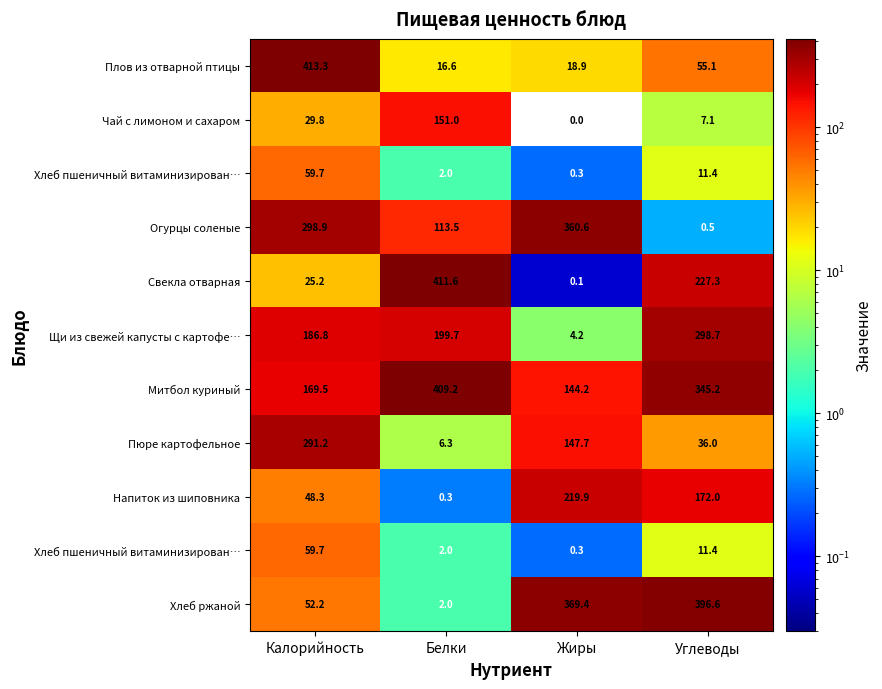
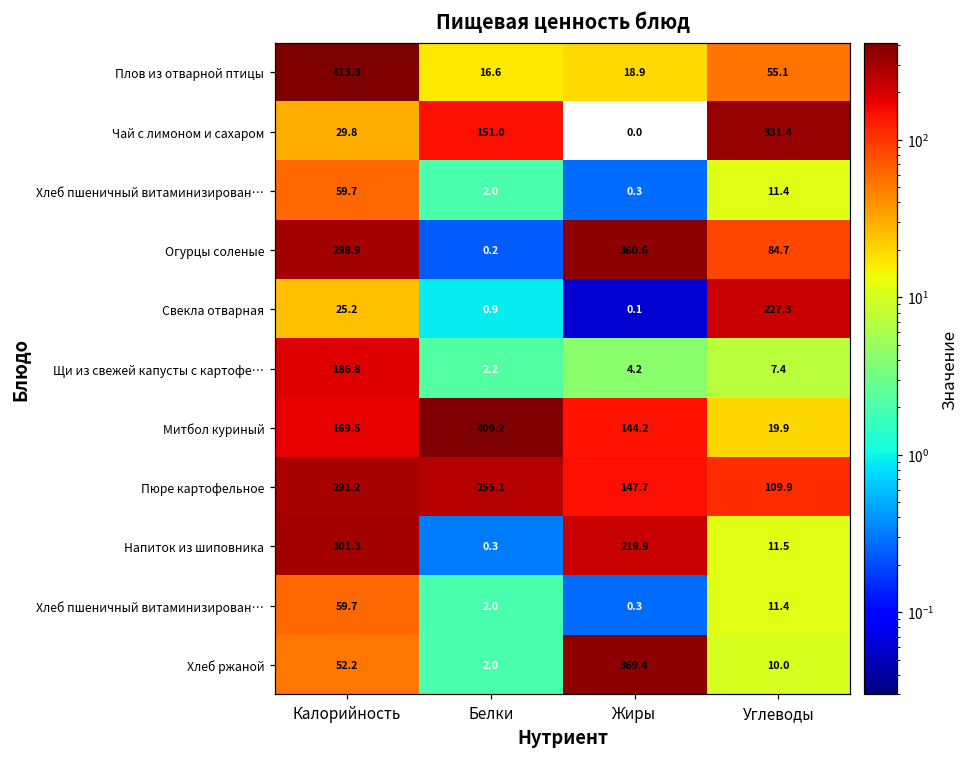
Чай с лимоном и сахаром, Углеводы: 7.1 -> 331.4
Огурцы соленые, Белки: 113.5 -> 0.2
Огурцы соленые, Углеводы: 0.5 -> 84.7
Свекла отварная, Белки: 411.6 -> 0.9
Щи из свежей капусты с картофе…, Белки: 199.7 -> 2.2
Щи из свежей капусты с картофе…, Углеводы: 298.7 -> 7.4
Митбол куриный, Углеводы: 345.2 -> 19.9
Пюре картофельное, Белки: 6.3 -> 255.1
Пюре картофельное, Углеводы: 36.0 -> 109.9
Напиток из шиповника, Калорийность: 48.3 -> 301.3
Напиток из шиповника, Углеводы: 172.0 -> 11.5
Хлеб ржаной, Углеводы: 396.6 -> 10.0
